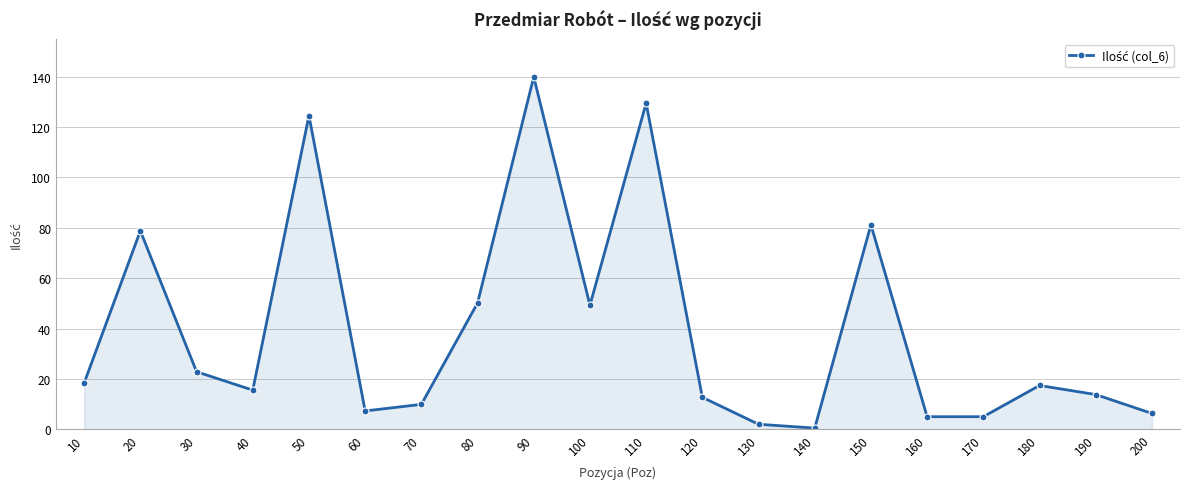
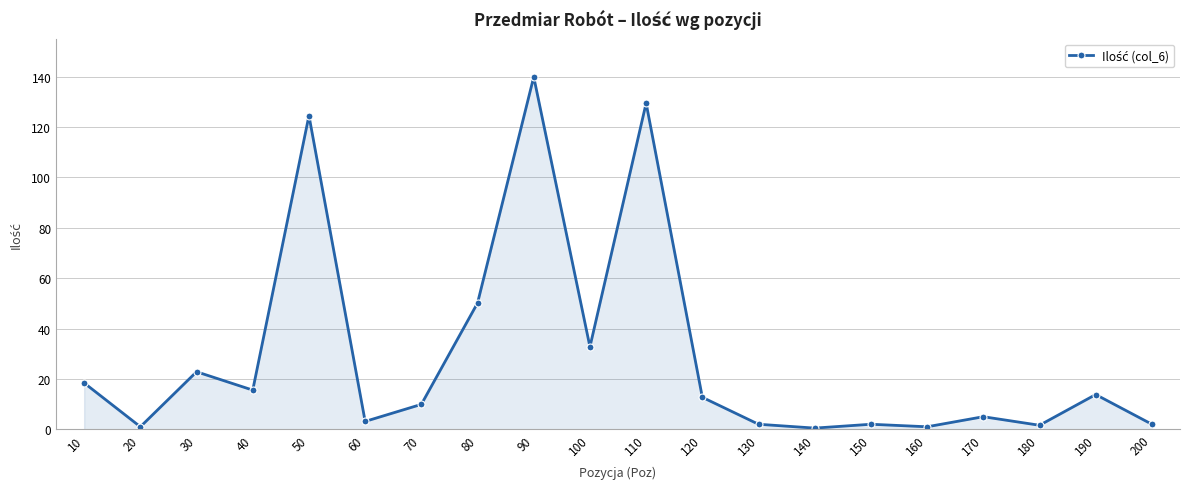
20: 79 -> 1
60: 7 -> 3
100: 49 -> 33
150: 81 -> 2
160: 5 -> 1
180: 17 -> 2
200: 6 -> 2
